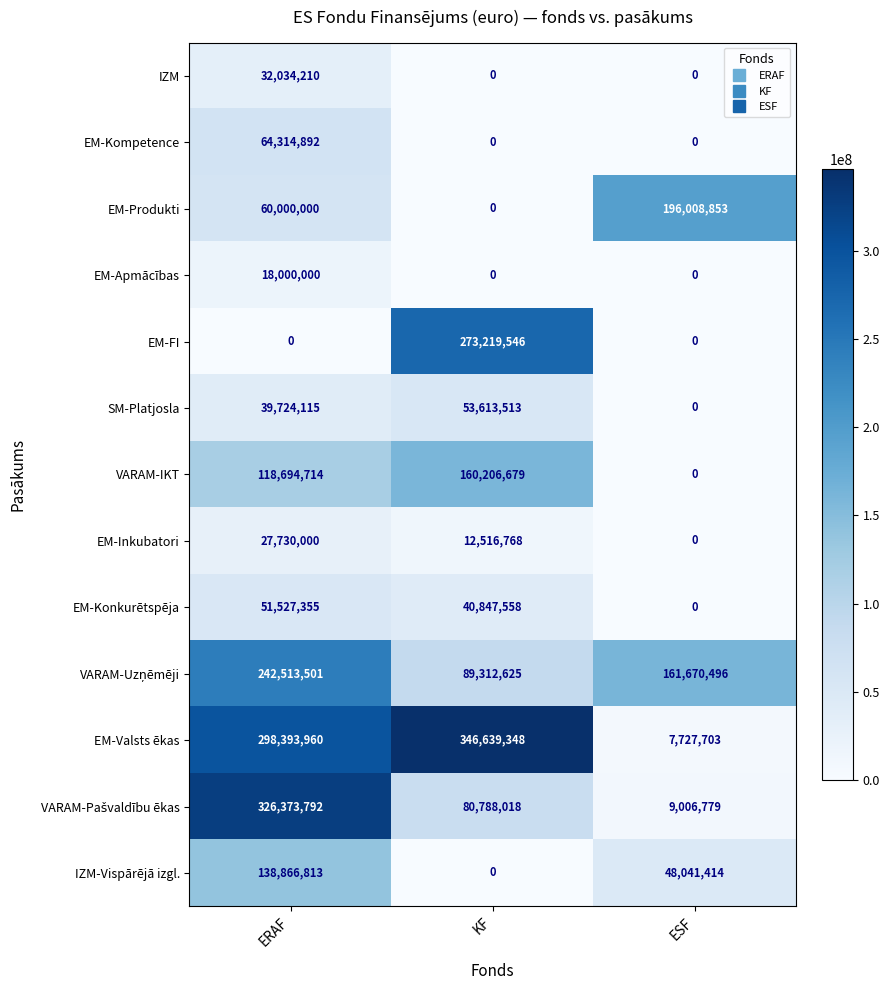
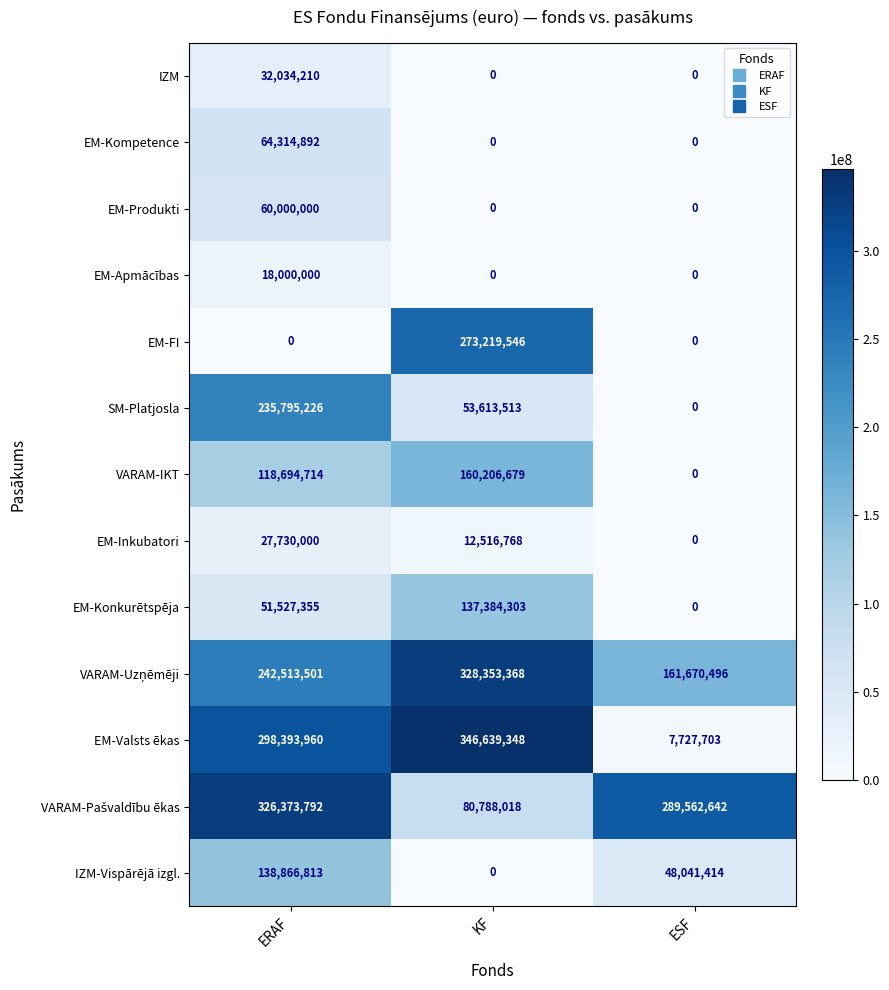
EM-Produkti, ESF: 196,008,853 -> 0
SM-Platjosla, ERAF: 39,724,115 -> 235,795,226
EM-Konkurētspēja, KF: 40,847,558 -> 137,384,303
VARAM-Uzņēmēji, KF: 89,312,625 -> 328,353,368
VARAM-Pašvaldību ēkas, ESF: 9,006,779 -> 289,562,642
